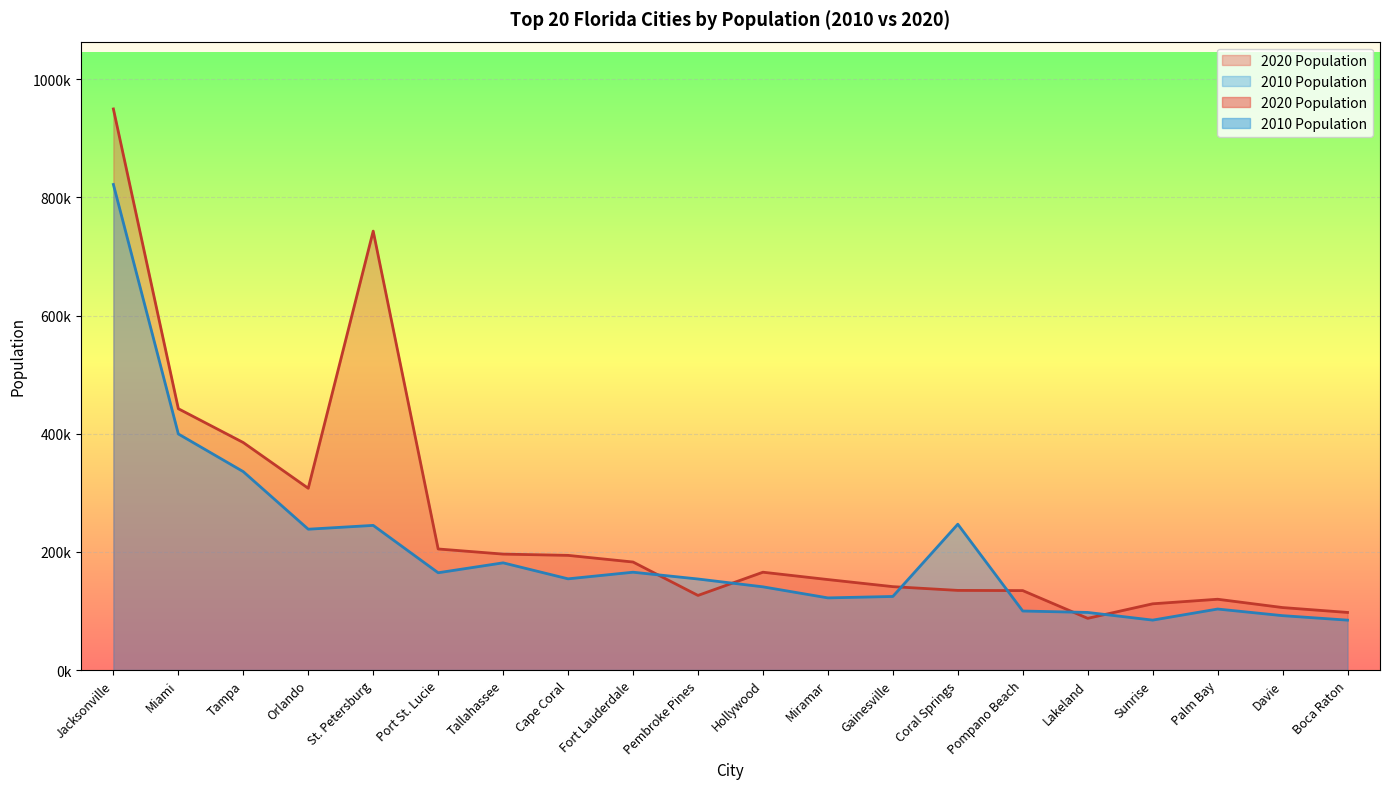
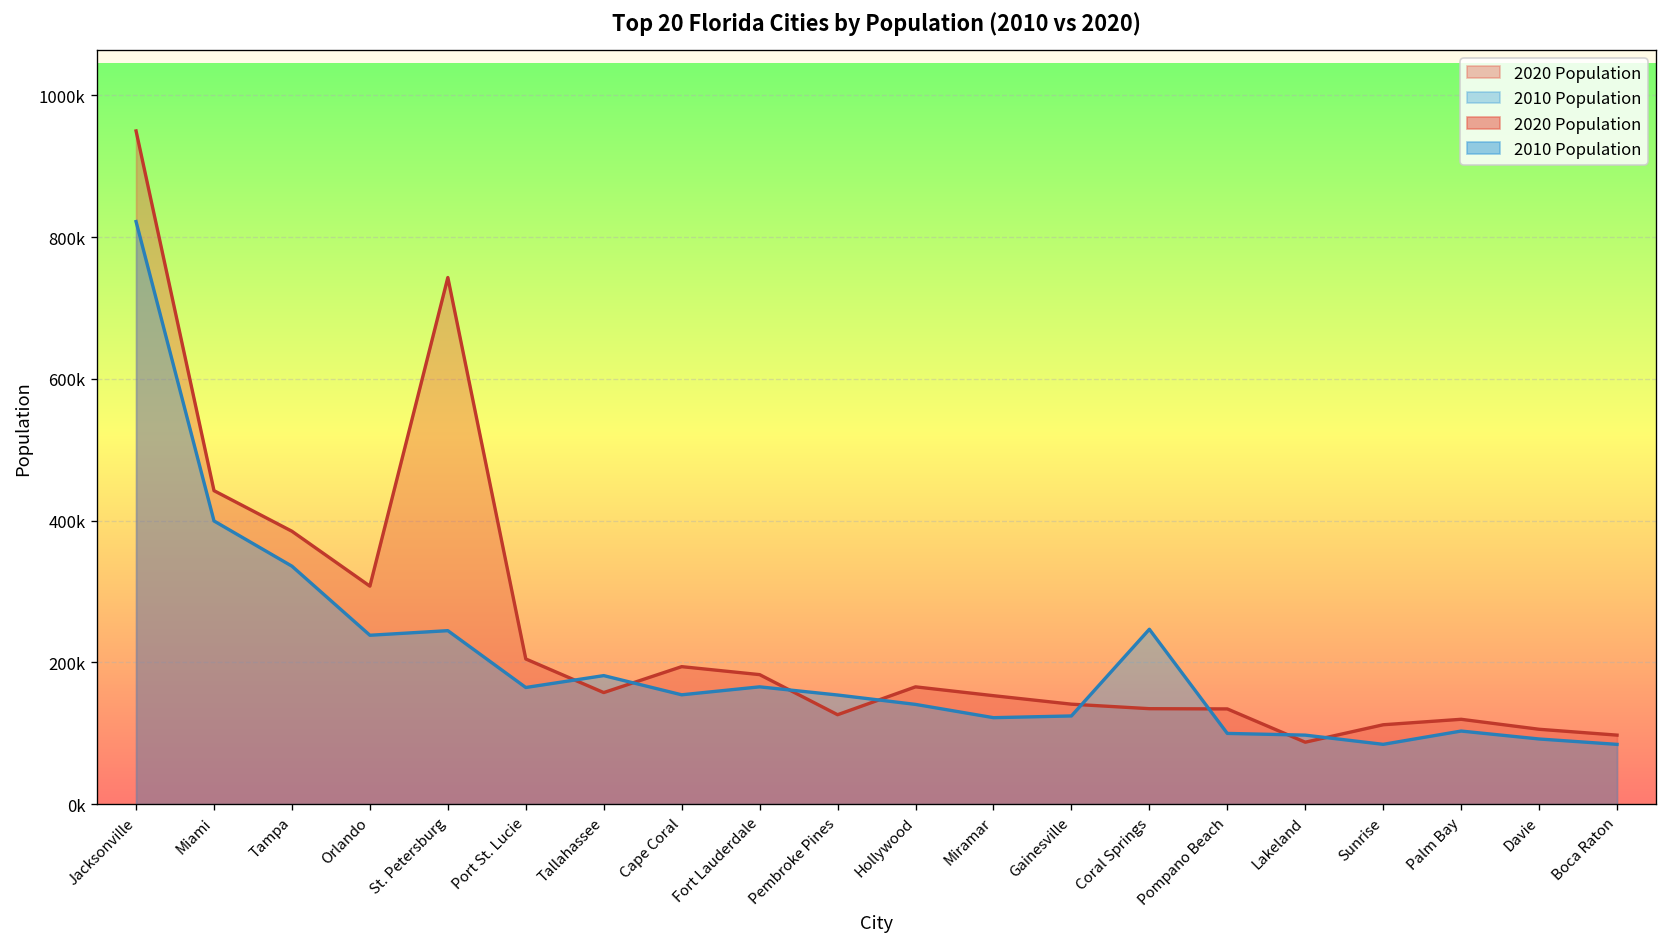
2020 Population, Tallahassee: 200000 -> 160000
